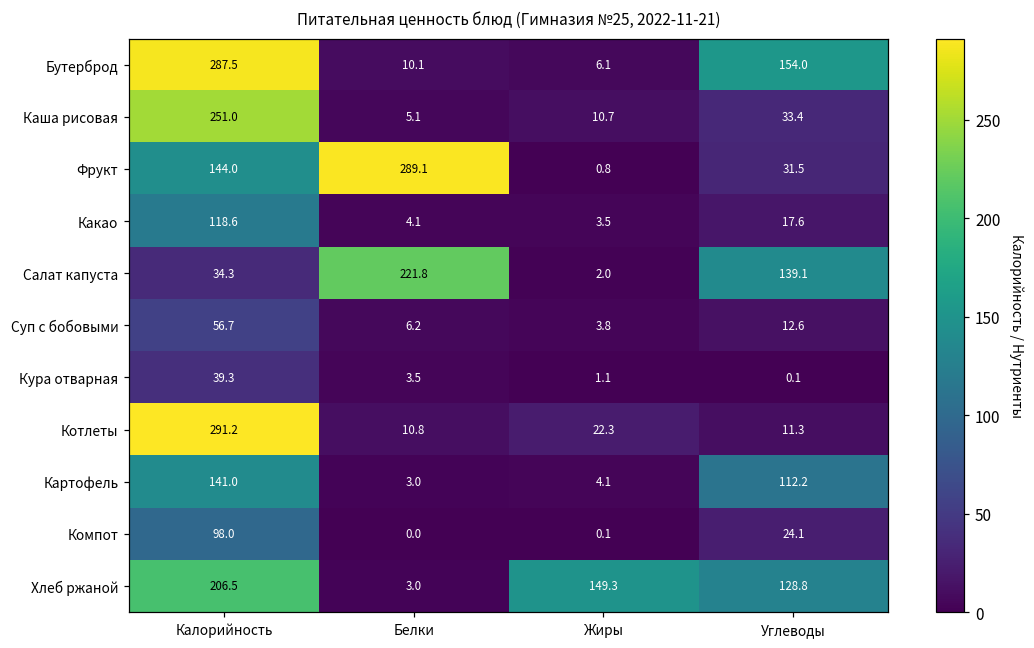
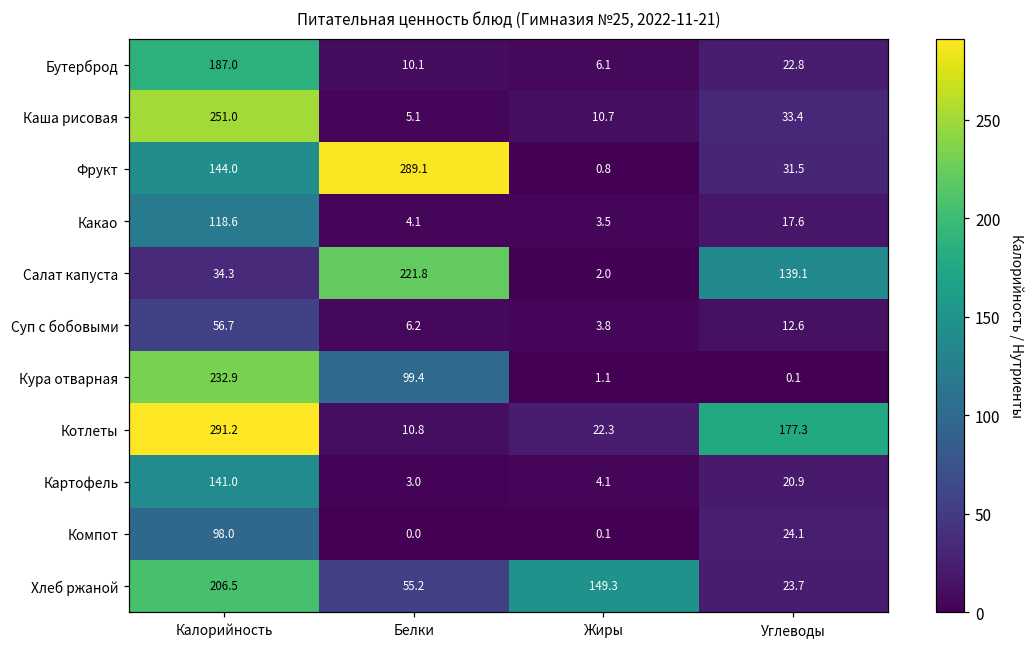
Бутерброд, Калорийность: 287.5 -> 187.0
Бутерброд, Углеводы: 154.0 -> 22.8
Кура отварная, Калорийность: 39.3 -> 232.9
Кура отварная, Белки: 3.5 -> 99.4
Котлеты, Углеводы: 11.3 -> 177.3
Картофель, Углеводы: 112.2 -> 20.9
Хлеб ржаной, Белки: 3.0 -> 55.2
Хлеб ржаной, Углеводы: 128.8 -> 23.7
